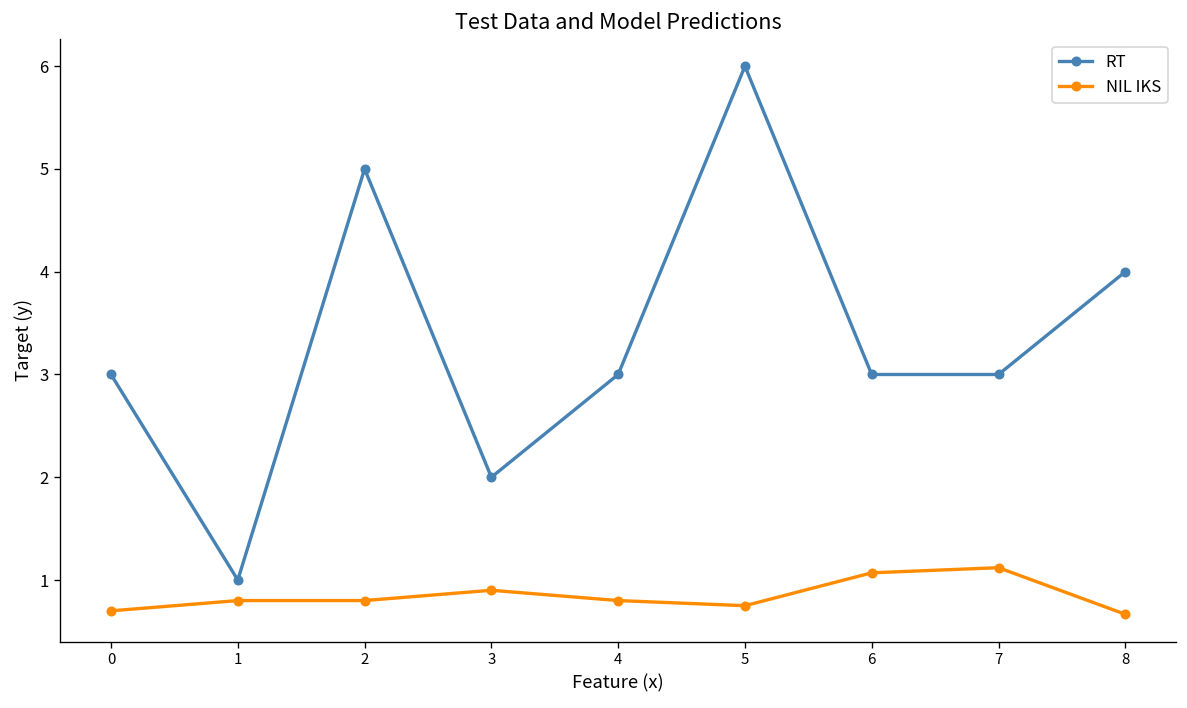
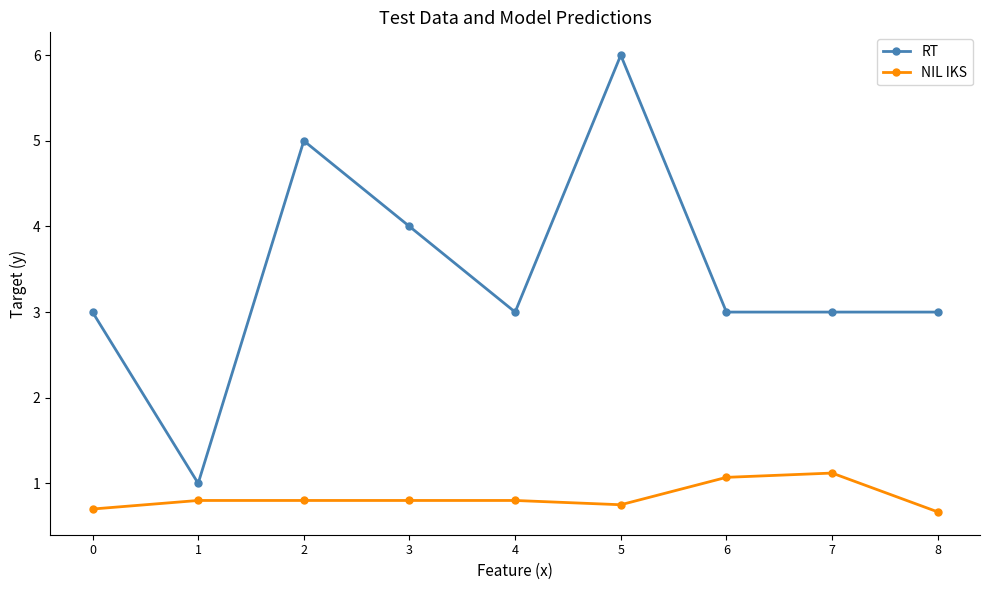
RT, 3: 2 -> 4
NIL IKS, 3: 0.9 -> 0.8
RT, 8: 4 -> 3
